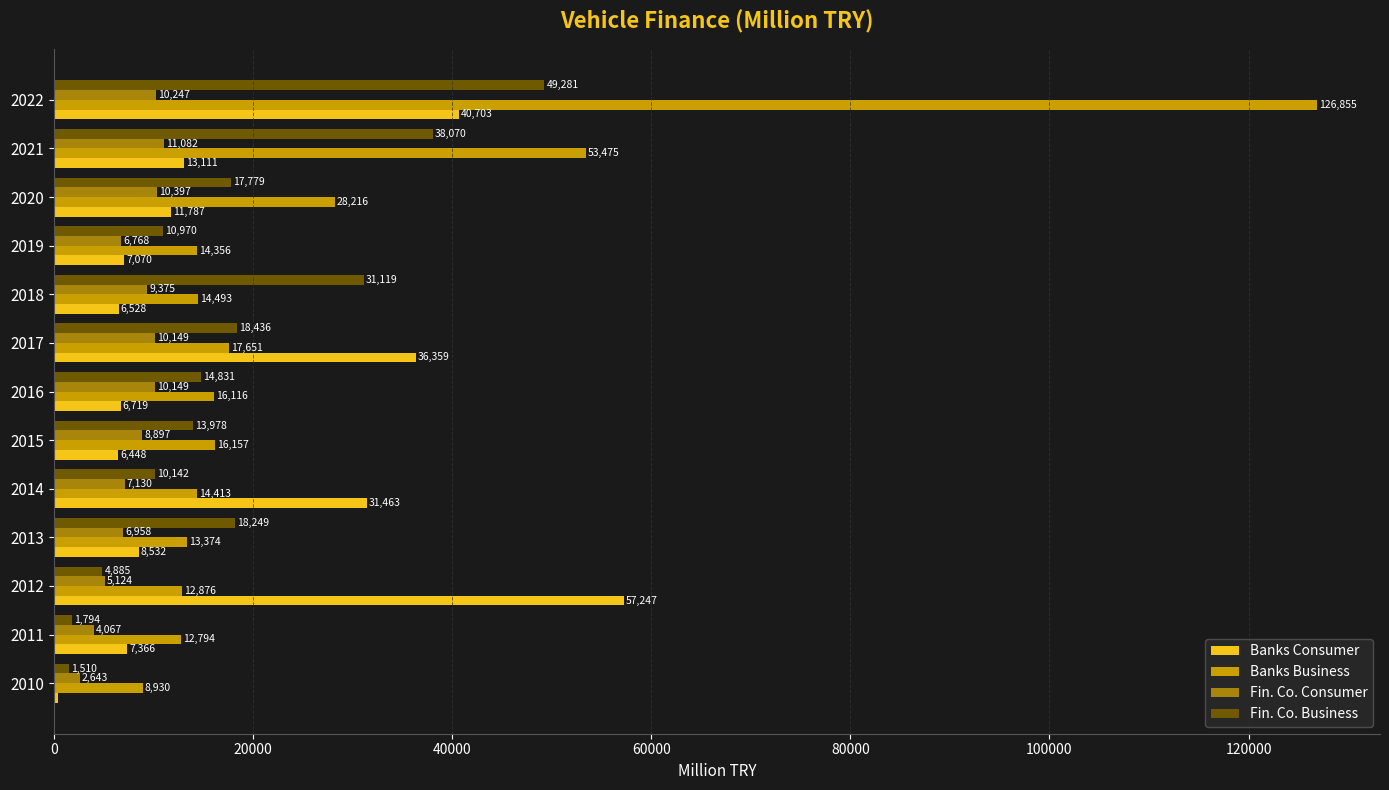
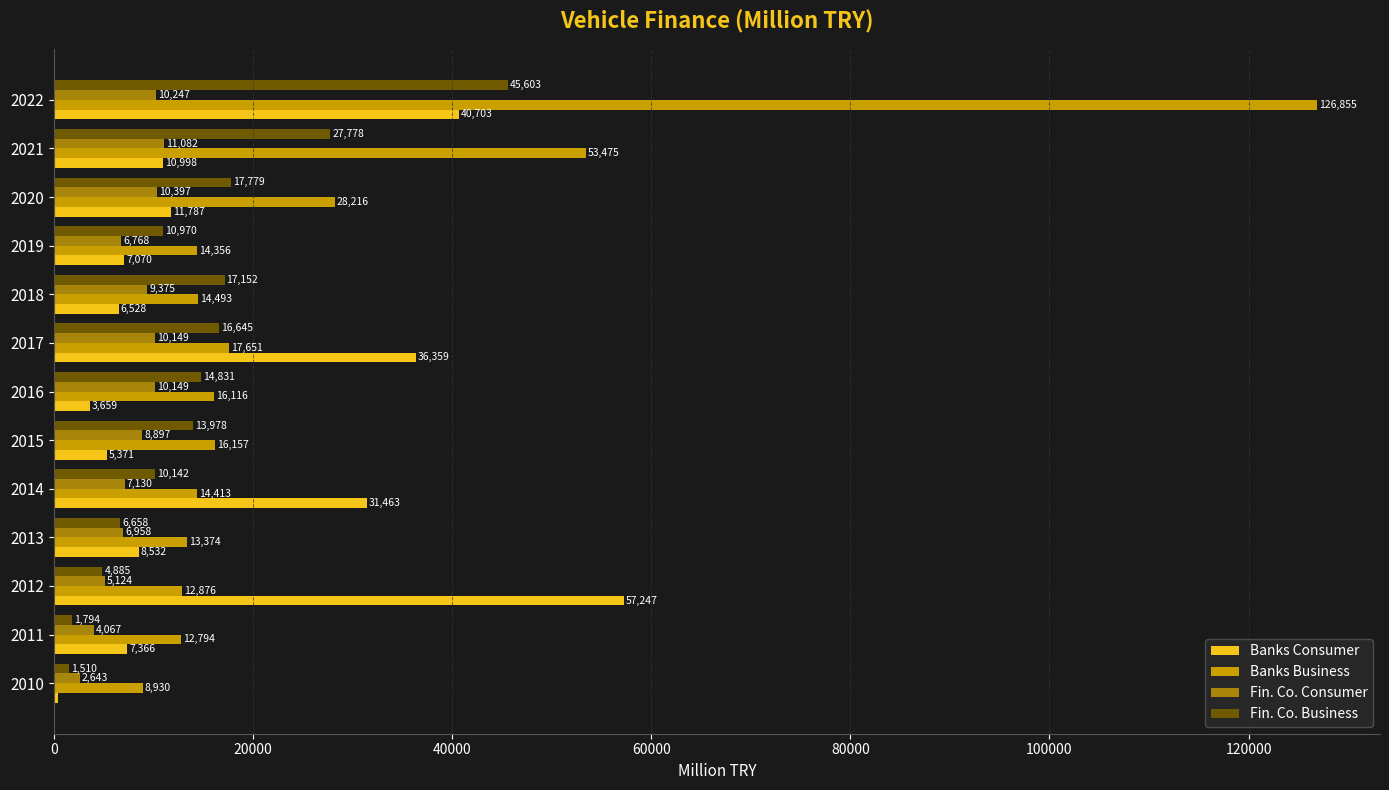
Fin. Co. Business, 2022: 49,281 -> 45,603
Fin. Co. Business, 2021: 38,070 -> 27,778
Banks Consumer, 2021: 13,111 -> 10,998
Fin. Co. Business, 2018: 31,119 -> 17,152
Fin. Co. Business, 2017: 18,436 -> 16,645
Banks Consumer, 2016: 6,719 -> 3,659
Banks Consumer, 2015: 6,448 -> 5,371
Fin. Co. Business, 2013: 18,249 -> 6,658
